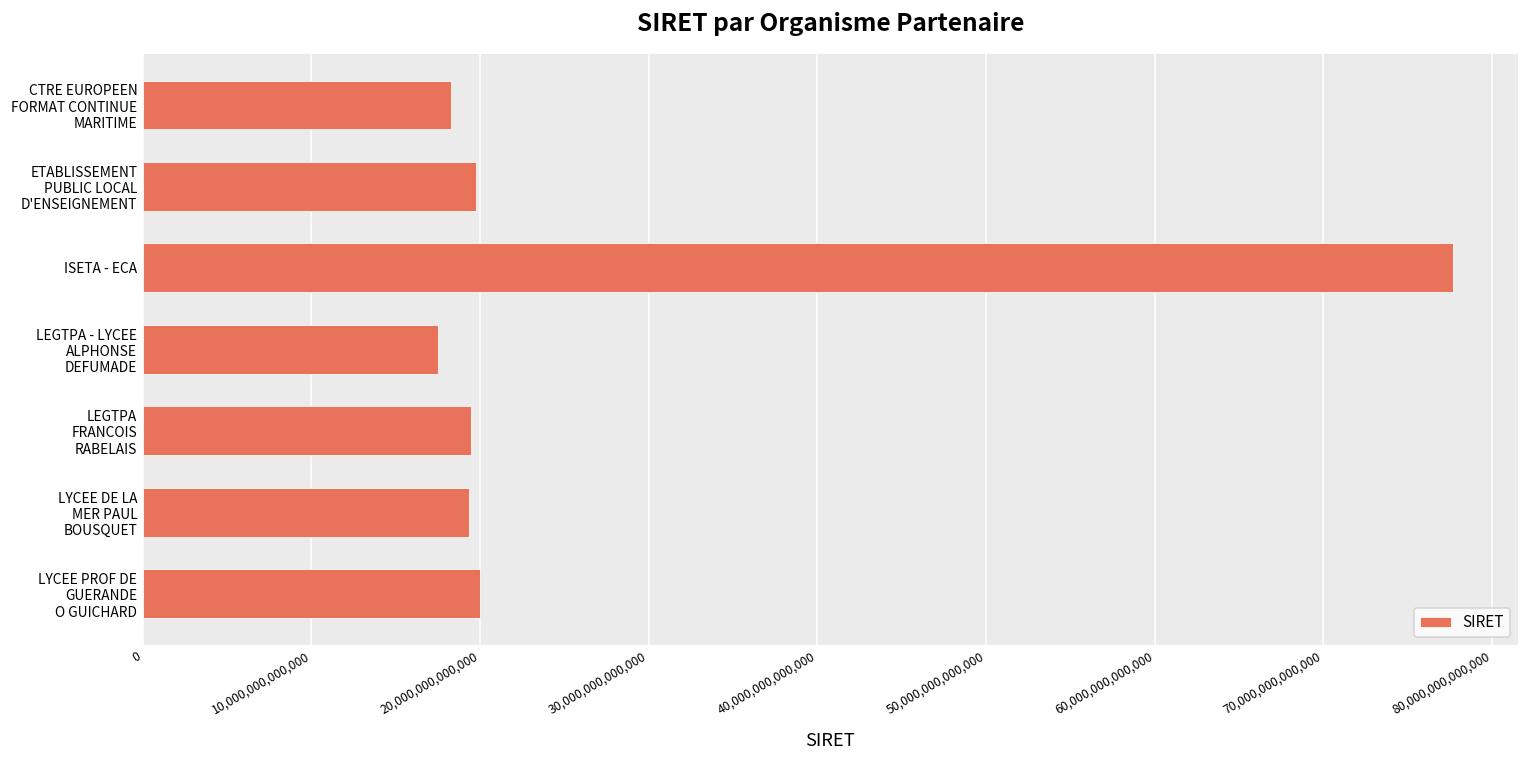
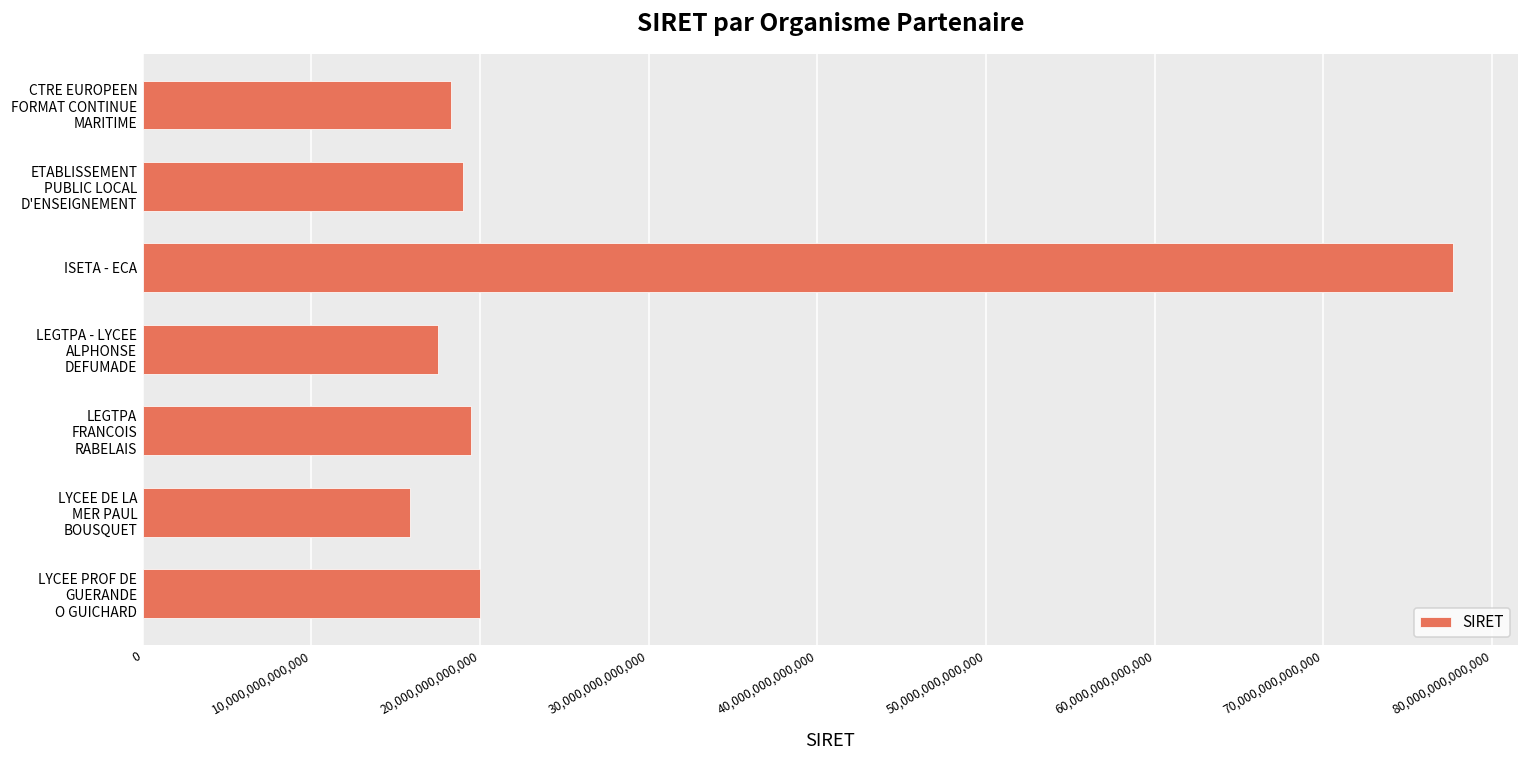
ETABLISSEMENT PUBLIC LOCAL D'ENSEIGNEMENT: 19,700,000,000,000 -> 19,000,000,000,000
LYCEE DE LA MER PAUL BOUSQUET: 19,300,000,000,000 -> 15,800,000,000,000
